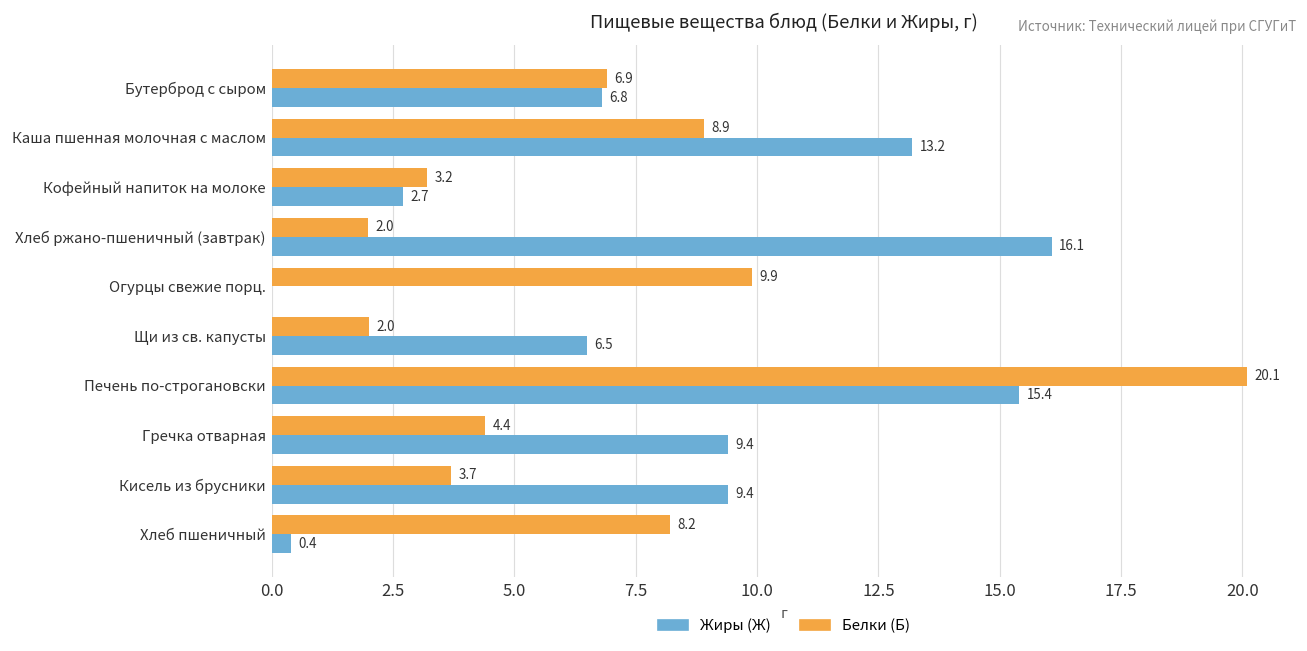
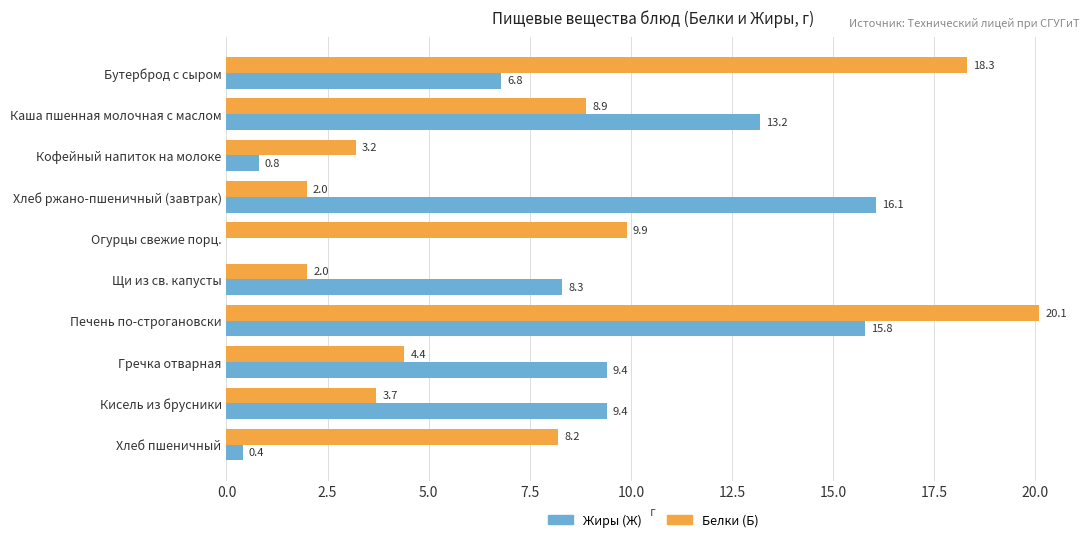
Белки (Б), Бутерброд с сыром: 6.9 -> 18.3
Жиры (Ж), Кофейный напиток на молоке: 2.7 -> 0.8
Жиры (Ж), Щи из св. капусты: 6.5 -> 8.3
Жиры (Ж), Печень по-строгановски: 15.4 -> 15.8
